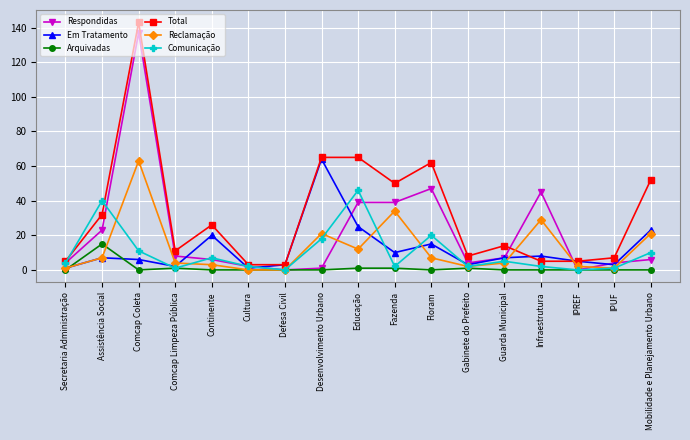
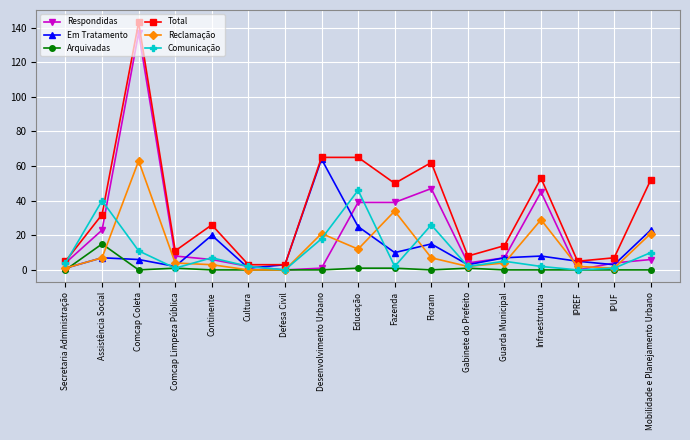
Comunicação, Floram: 20 -> 26
Total, Infraestrutura: 5 -> 53
